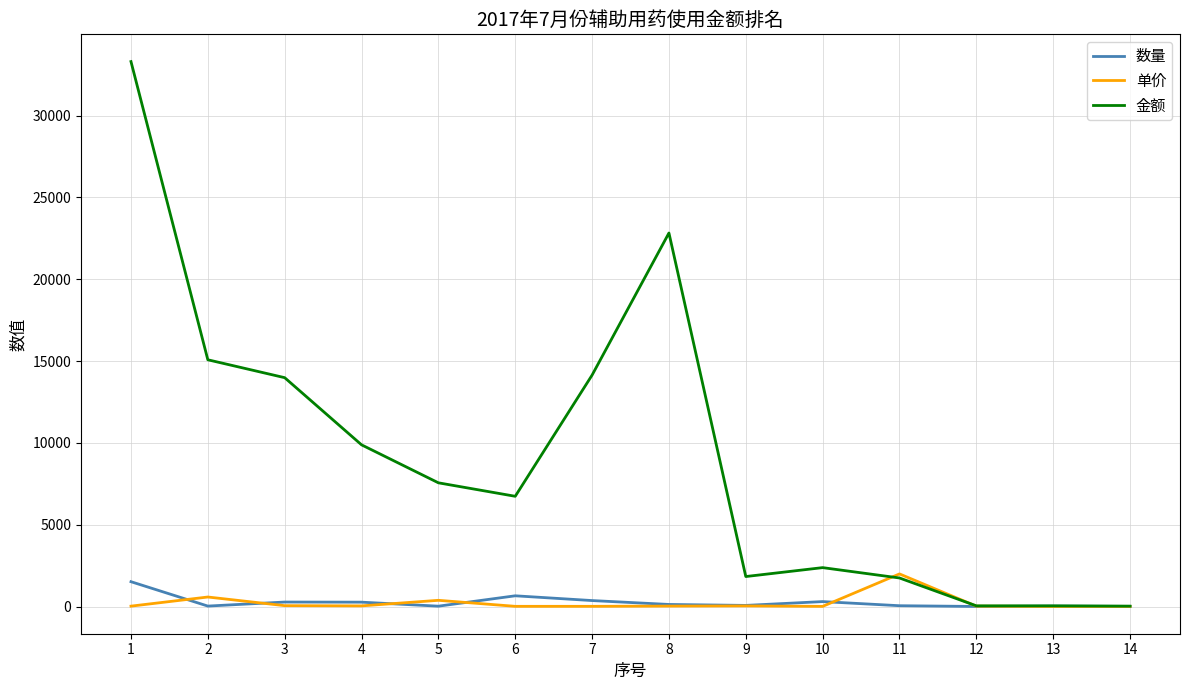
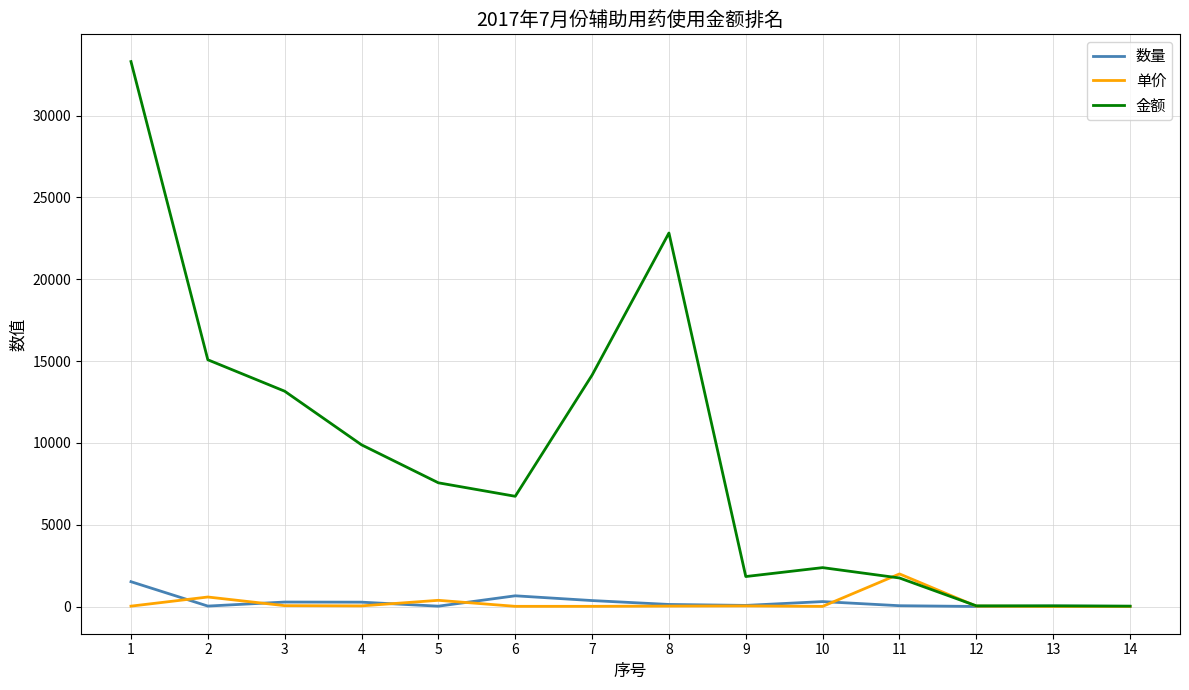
金额, 3: 14000 -> 13200
